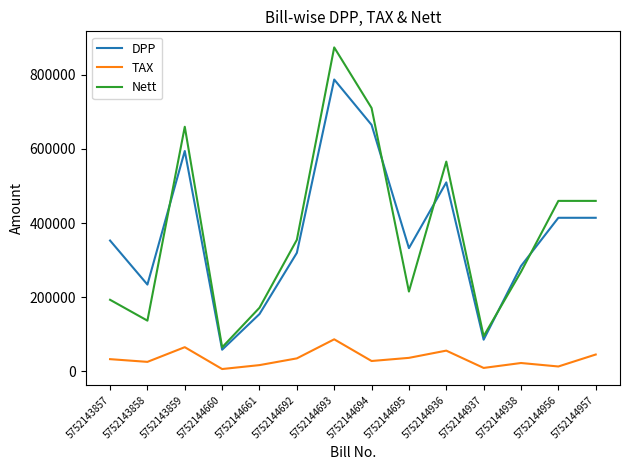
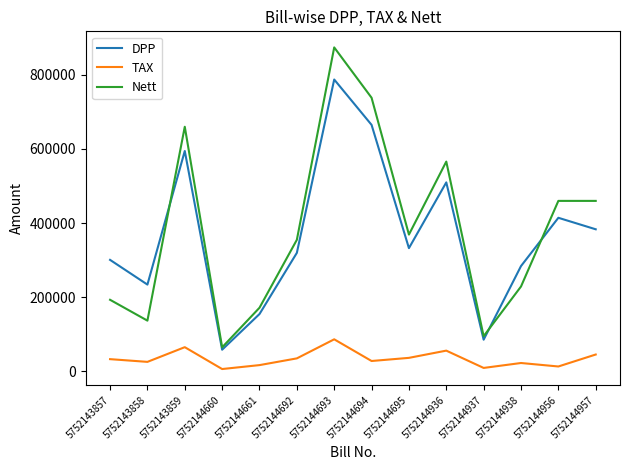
DPP, 5752143857: 350000 -> 300000
Nett, 5752144694: 710000 -> 740000
Nett, 5752144695: 220000 -> 370000
Nett, 5752144938: 270000 -> 230000
DPP, 5752144957: 410000 -> 380000
